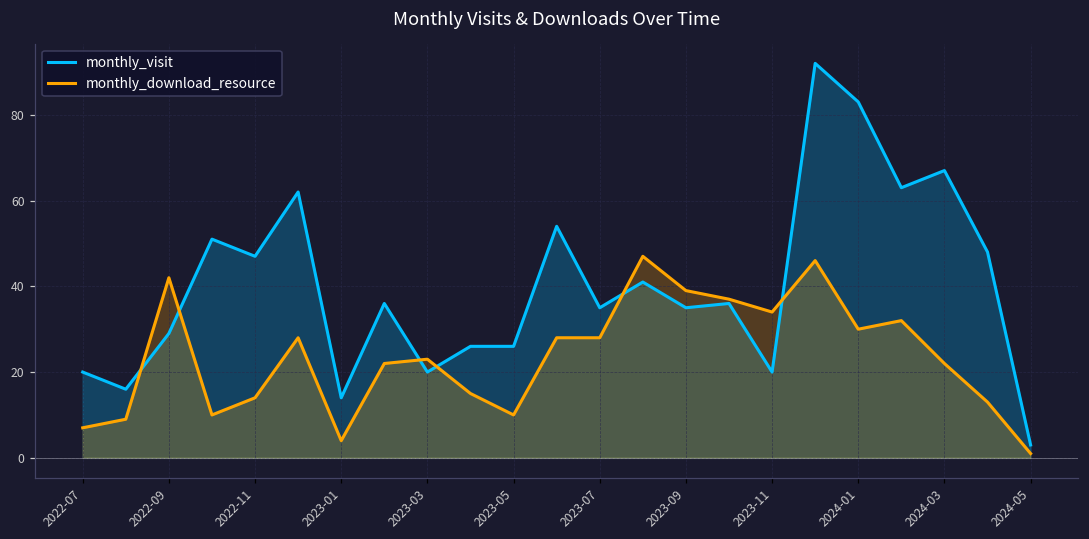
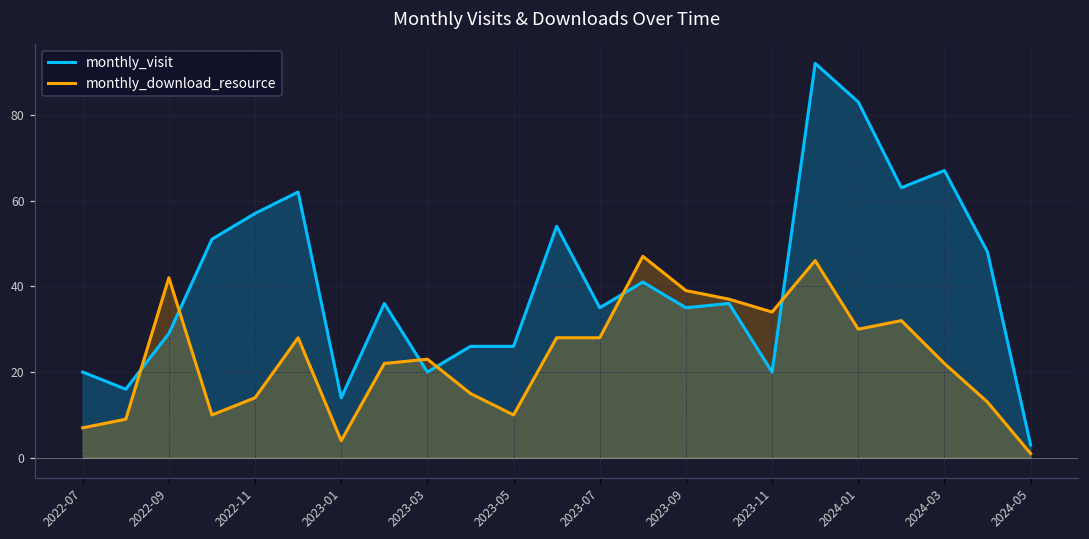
monthly_visit, 2022-11: 47 -> 57
